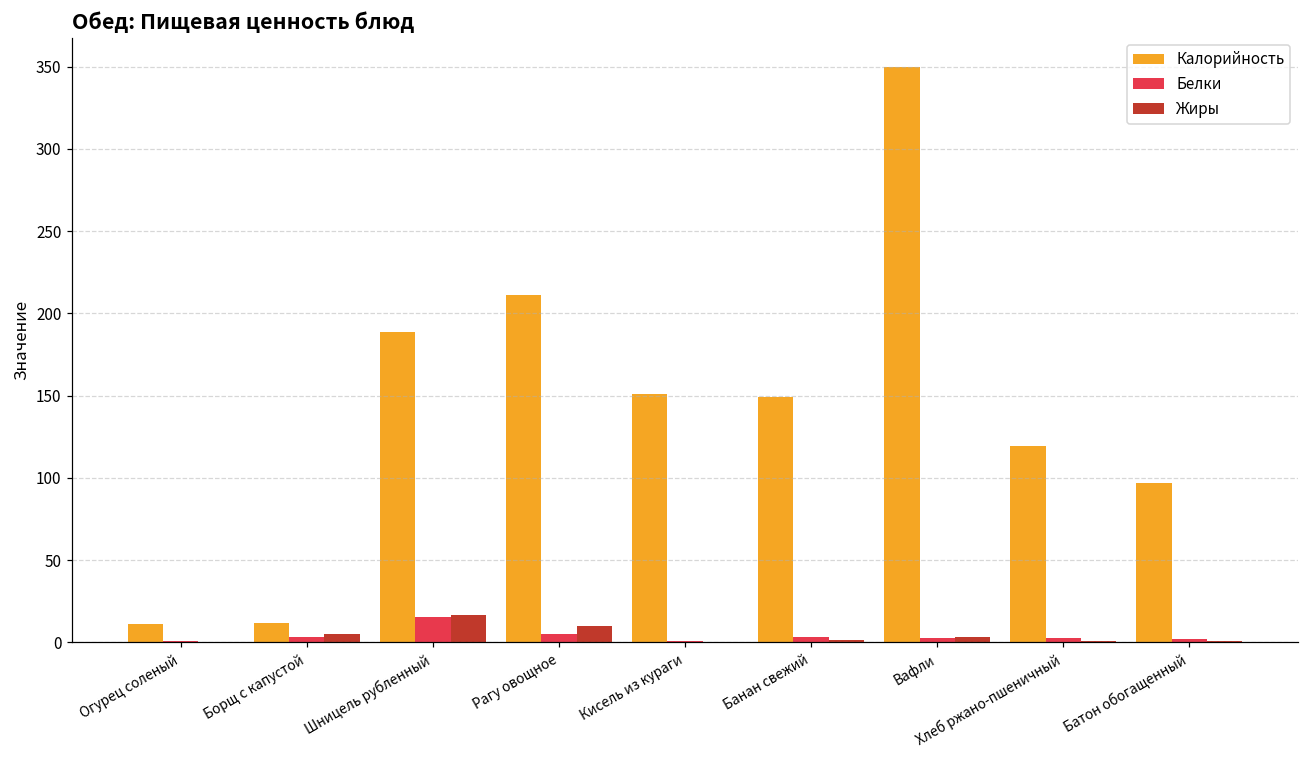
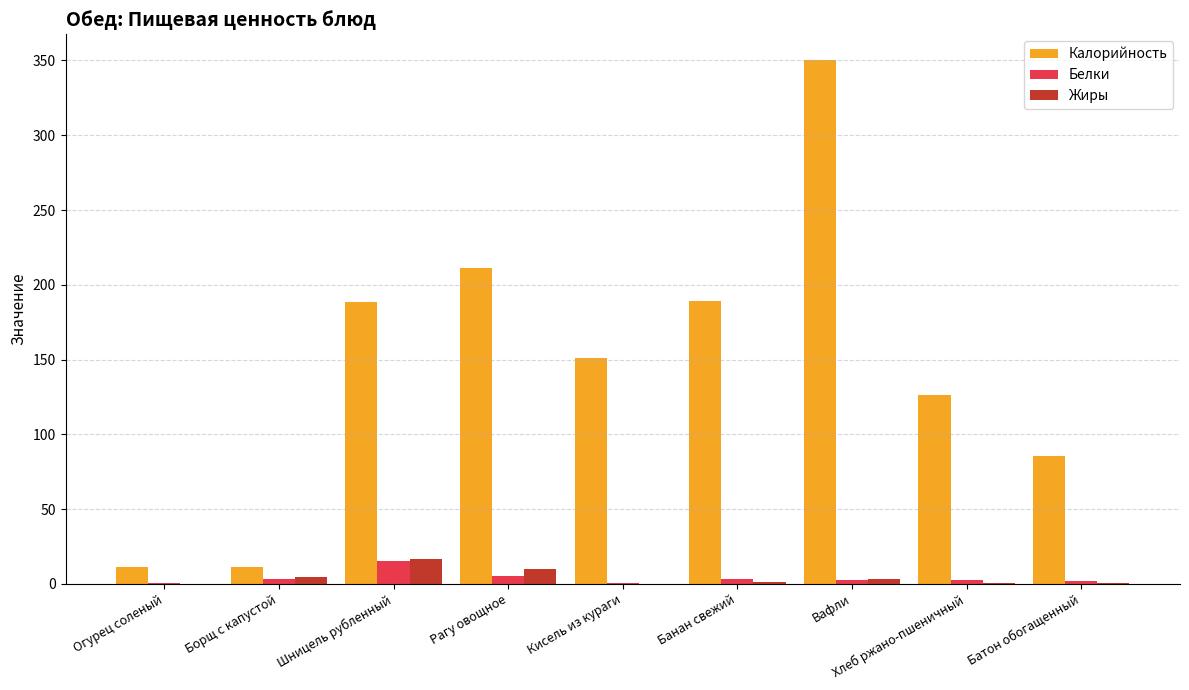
Калорийность, Банан свежий: 149 -> 189
Калорийность, Хлеб ржано-пшеничный: 119 -> 126
Калорийность, Батон обогащенный: 97 -> 86
